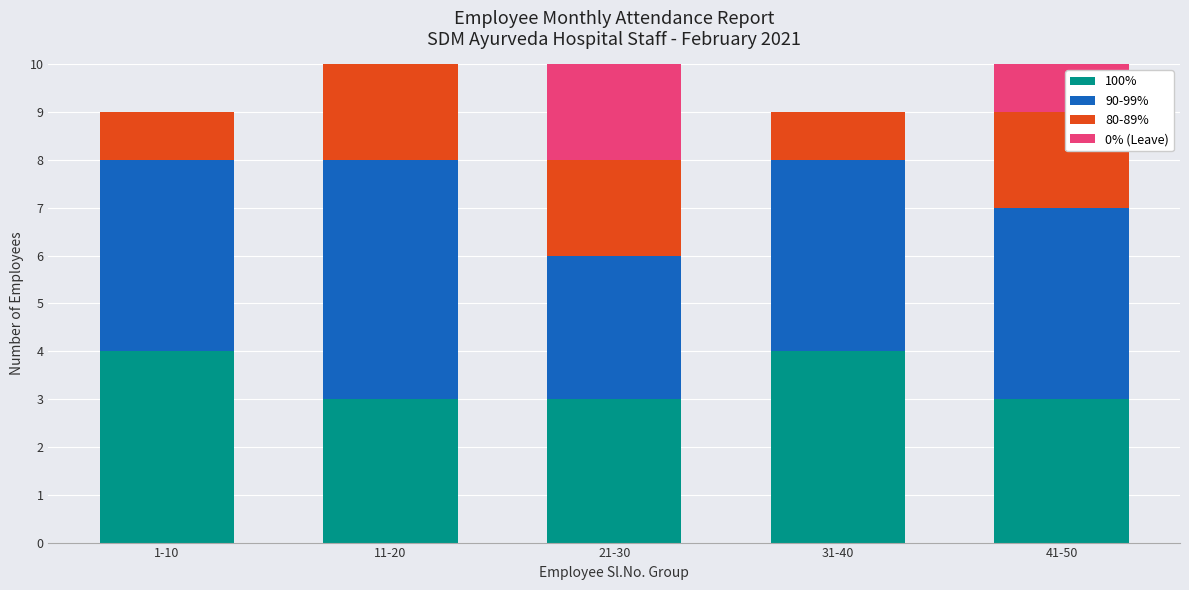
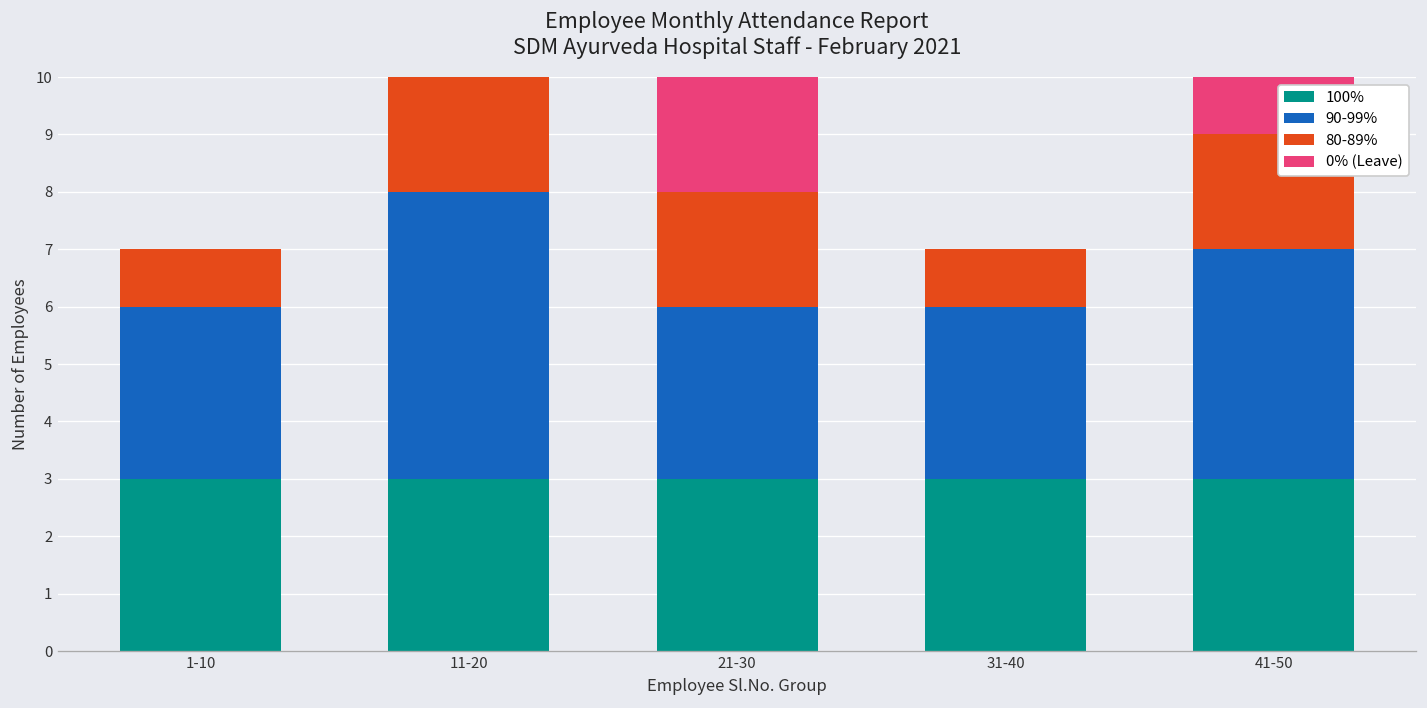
100%, 1-10: 4 -> 3
90-99%, 1-10: 4 -> 3
100%, 31-40: 4 -> 3
90-99%, 31-40: 4 -> 3
